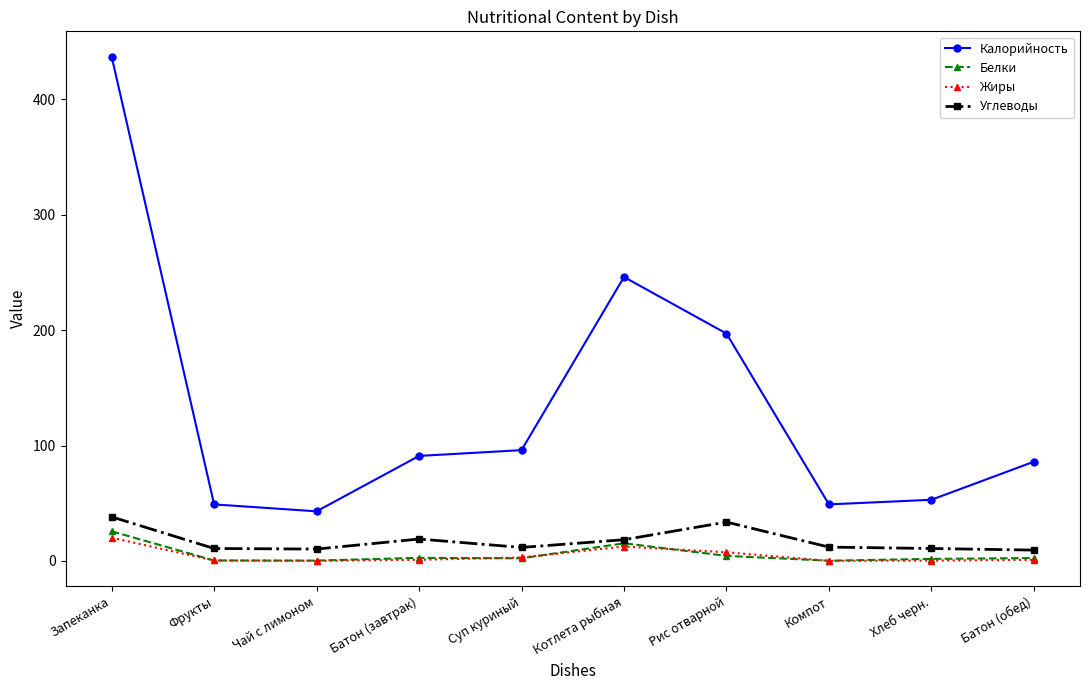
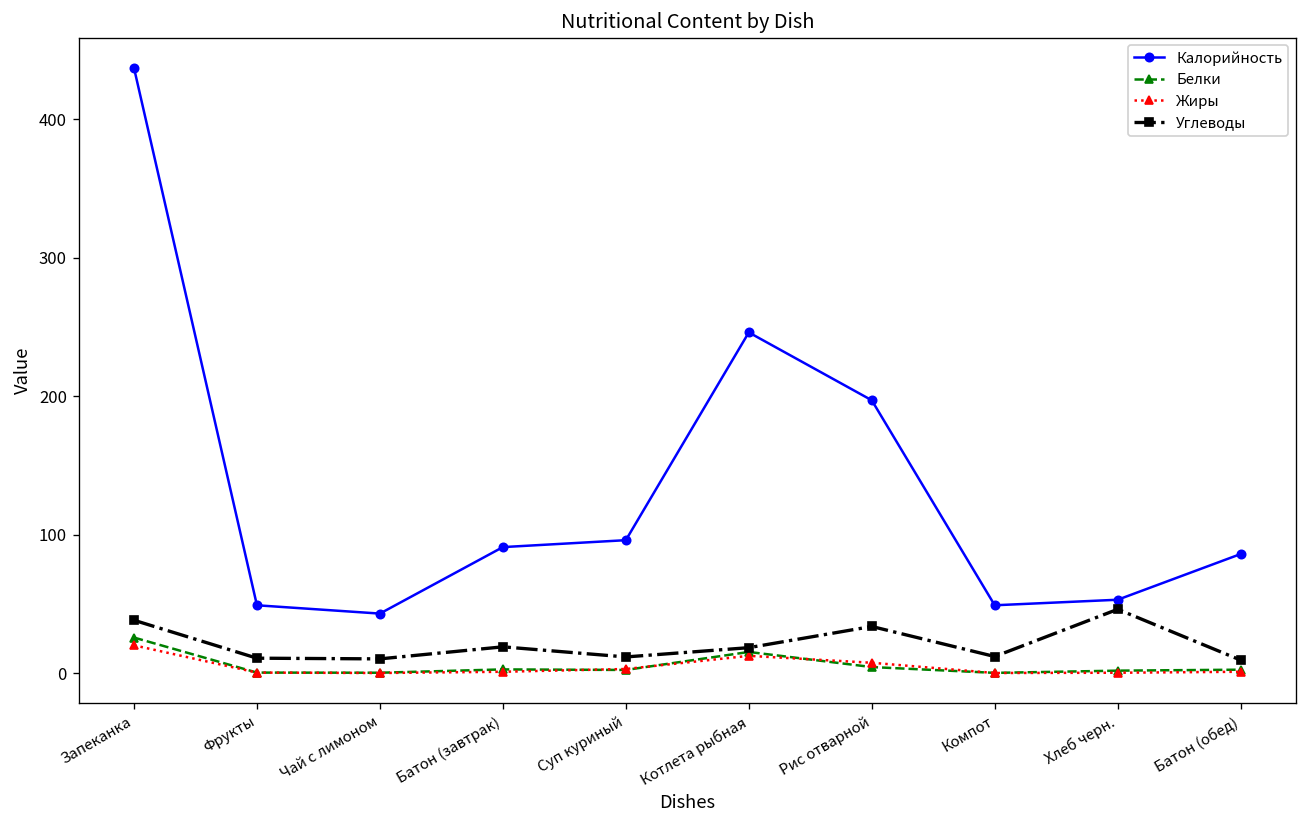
Углеводы, Хлеб черн.: 11 -> 46
